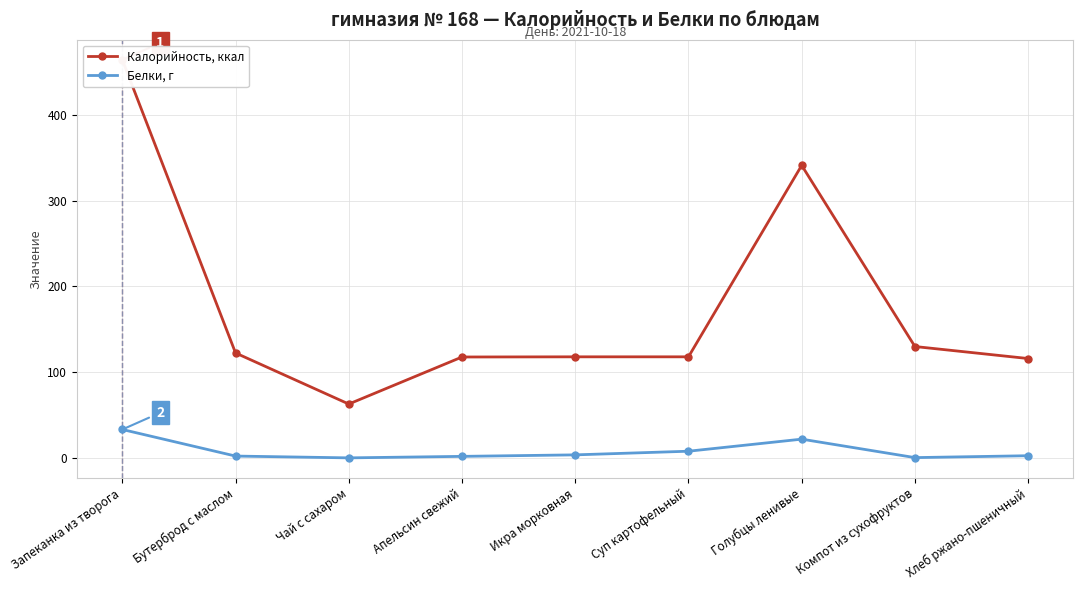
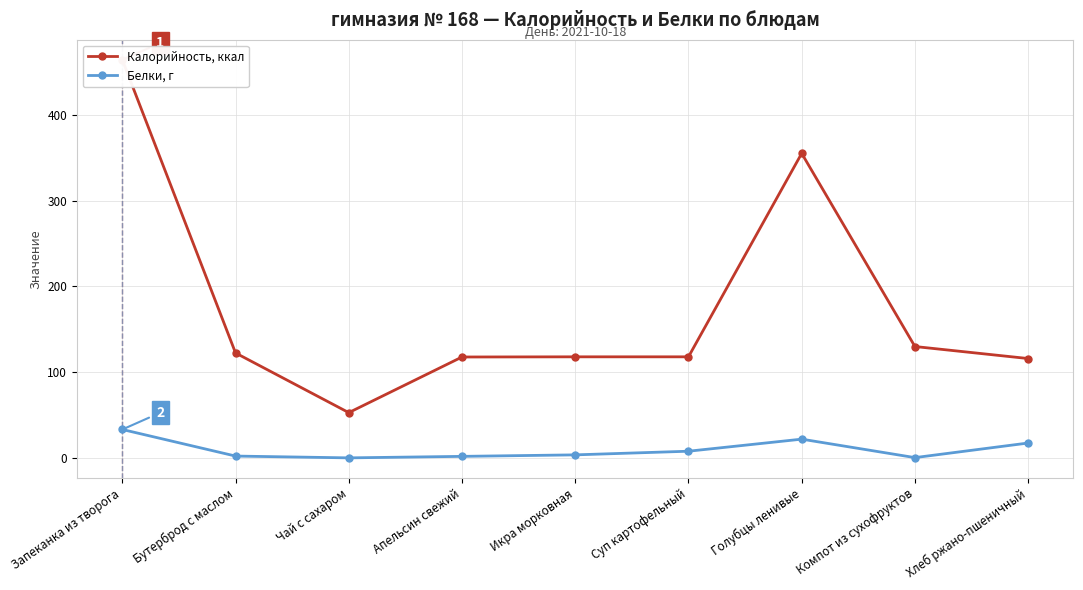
Калорийность, ккал, Чай с сахаром: 60 -> 50
Калорийность, ккал, Голубцы ленивые: 340 -> 360
Белки, г, Хлеб ржано-пшеничный: 0 -> 20
